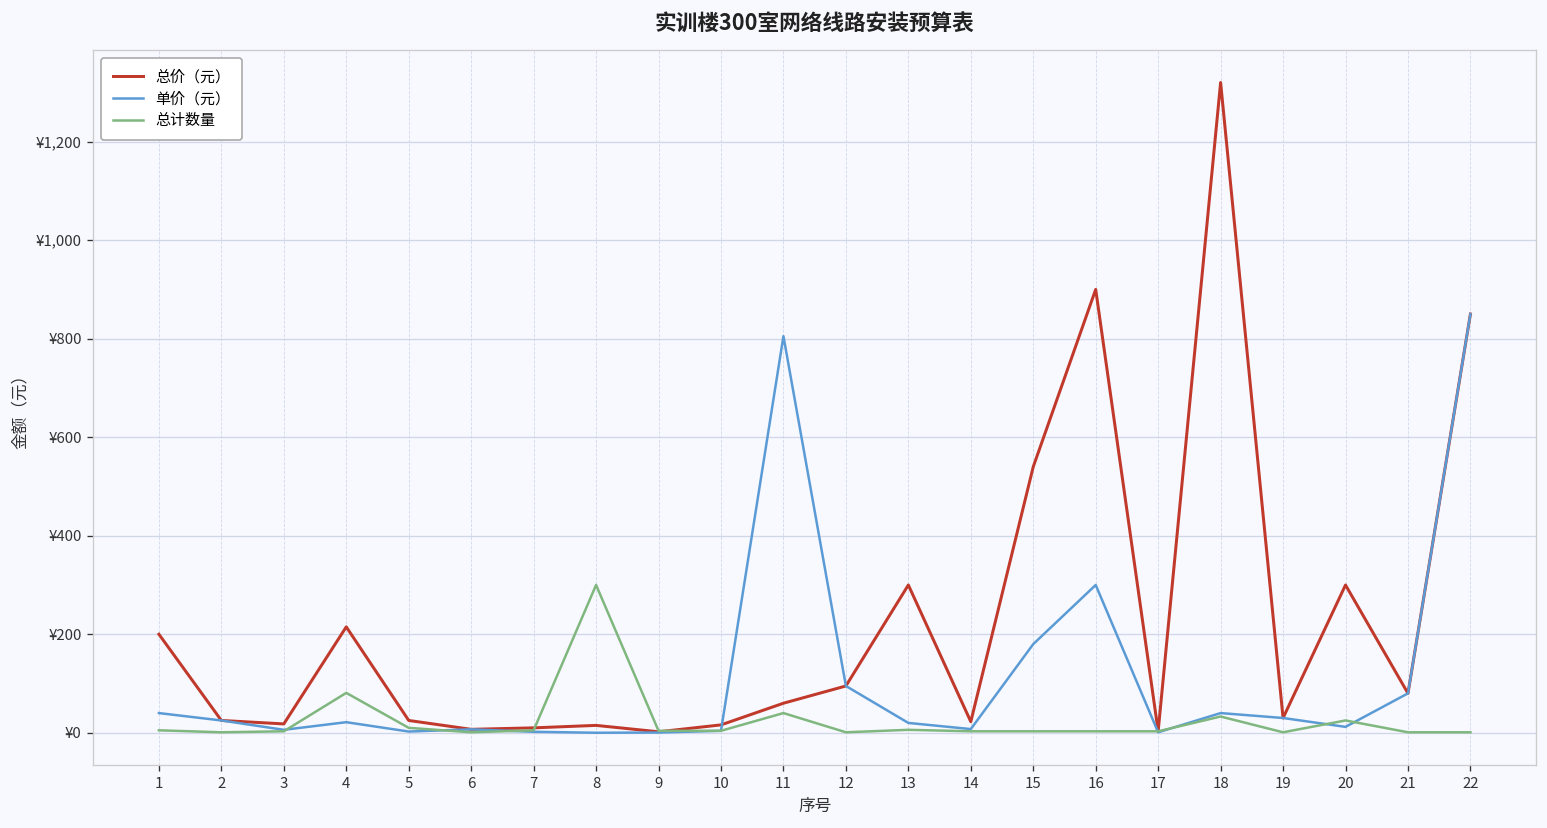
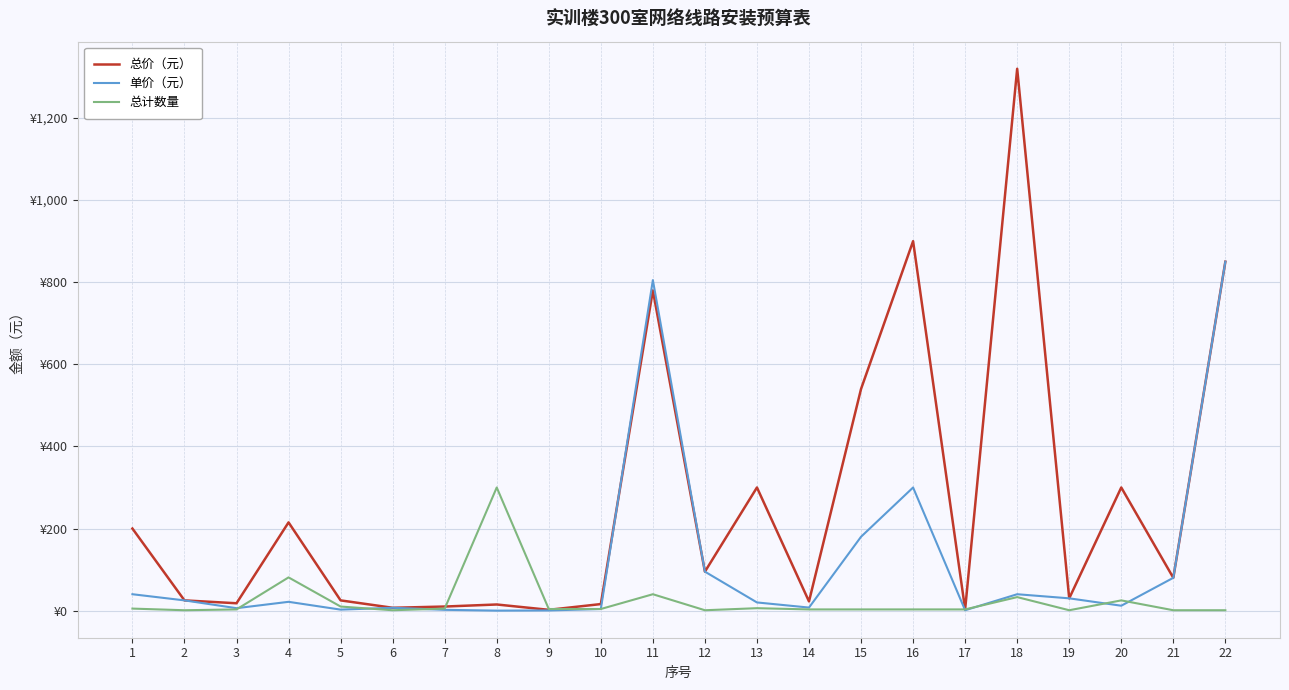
总价（元）, 11: ¥60 -> ¥780
